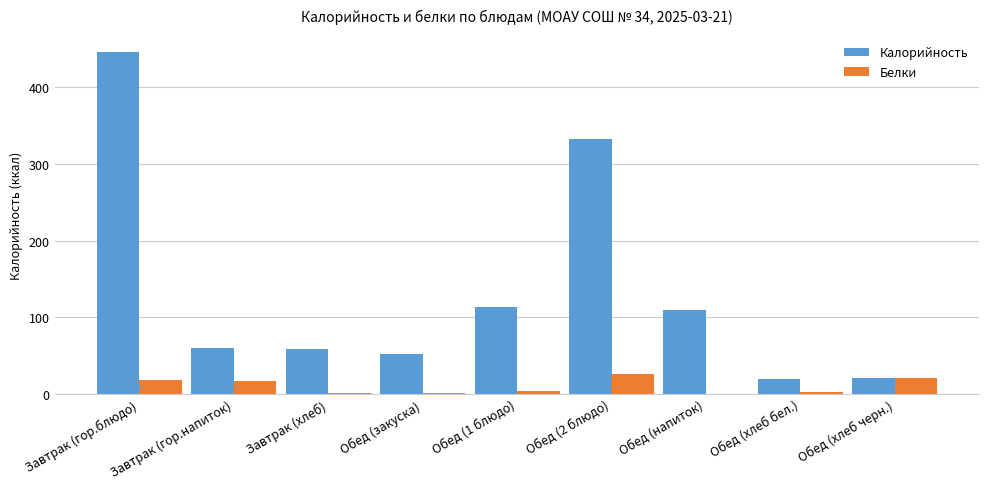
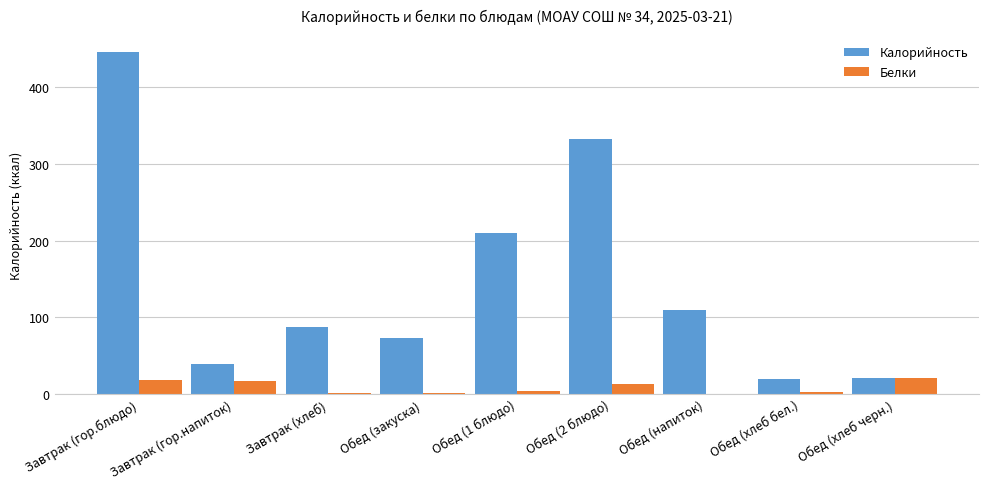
Калорийность, Завтрак (гор.напиток): 60 -> 40
Калорийность, Завтрак (хлеб): 60 -> 90
Калорийность, Обед (закуска): 50 -> 70
Калорийность, Обед (1 блюдо): 110 -> 210
Белки, Обед (2 блюдо): 30 -> 10
